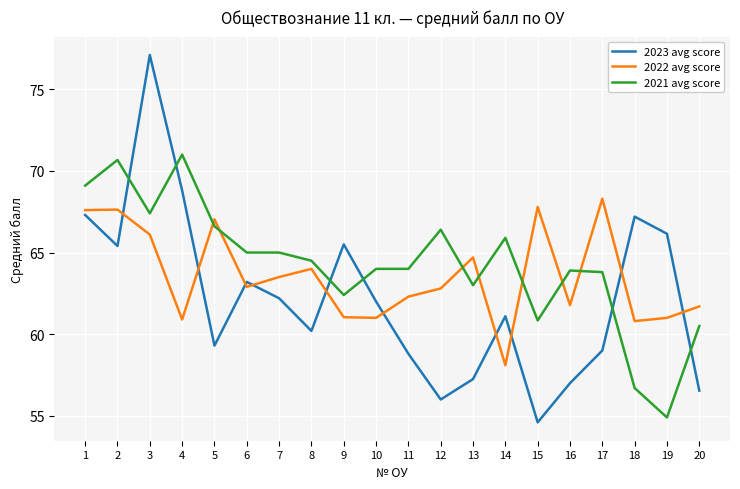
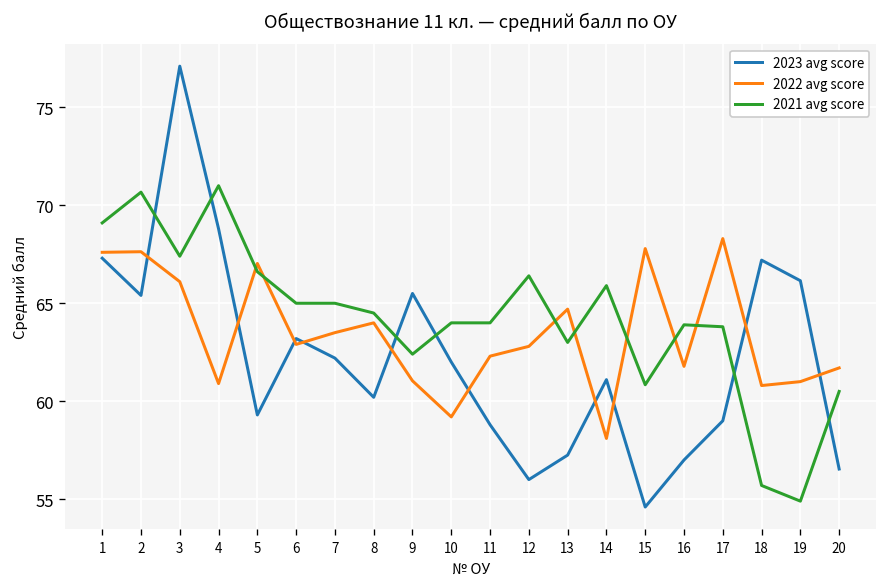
2022 avg score, 10: 61.0 -> 59.2
2021 avg score, 18: 56.7 -> 55.7
